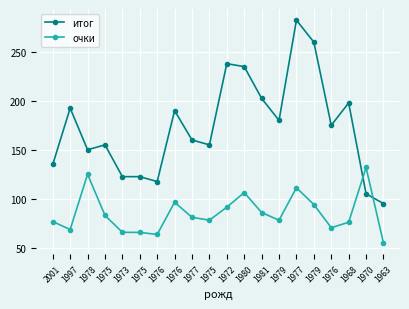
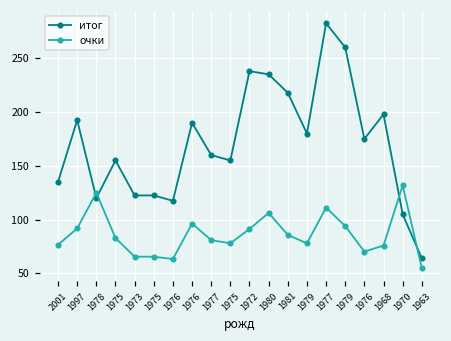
очки, 1997: 70 -> 90
итог, 1978: 150 -> 120
итог, 1981: 200 -> 220
итог, 1963: 100 -> 60
